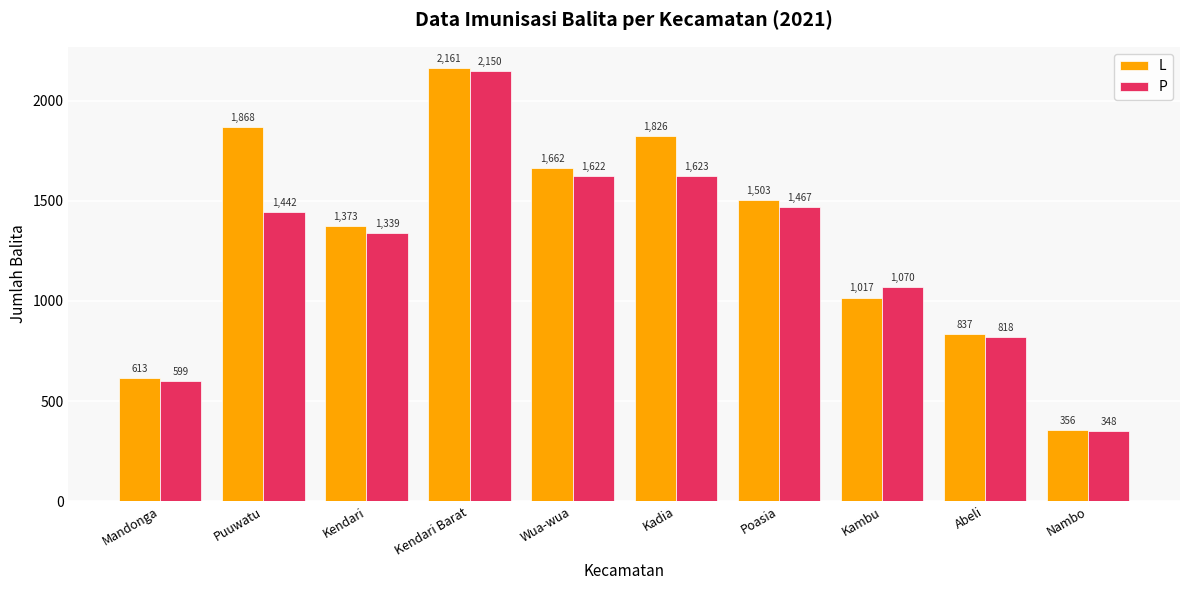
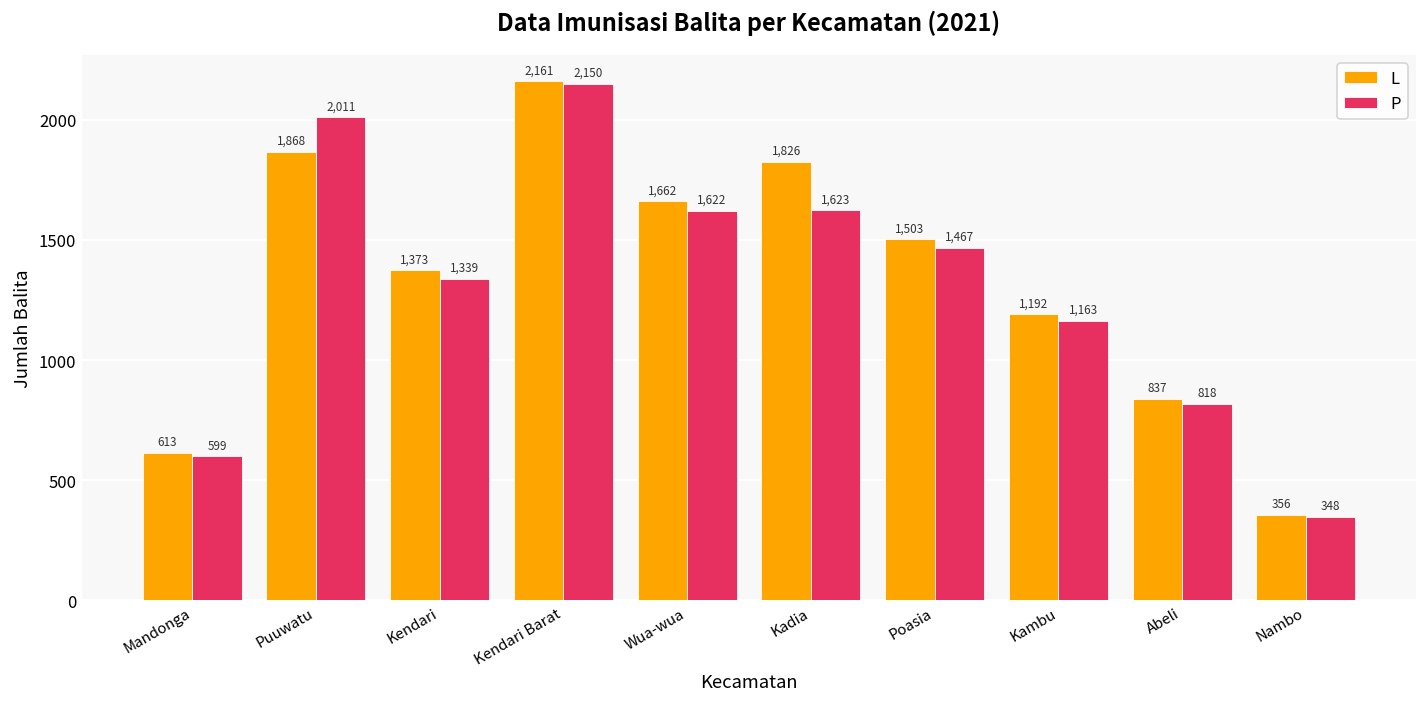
P, Puuwatu: 1,442 -> 2,011
L, Kambu: 1,017 -> 1,192
P, Kambu: 1,070 -> 1,163
